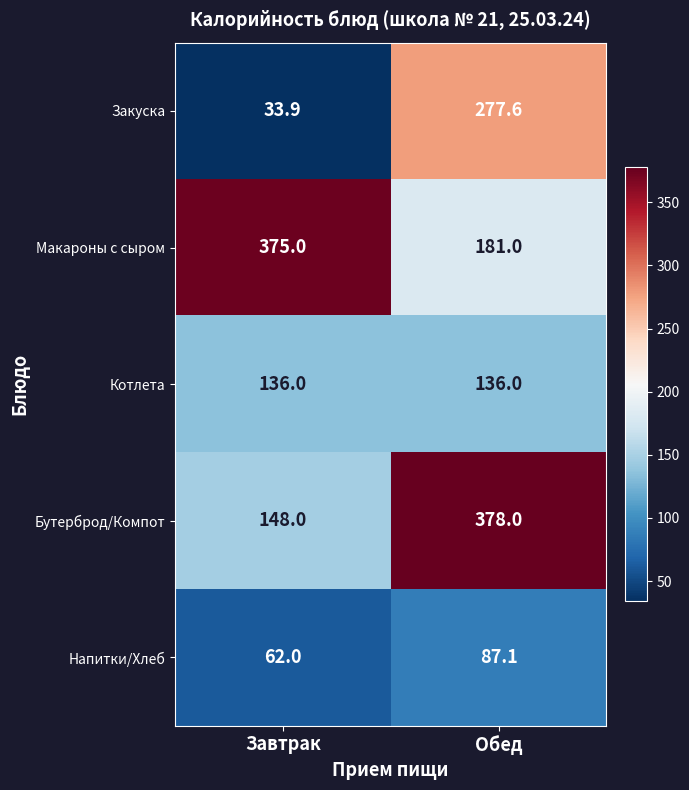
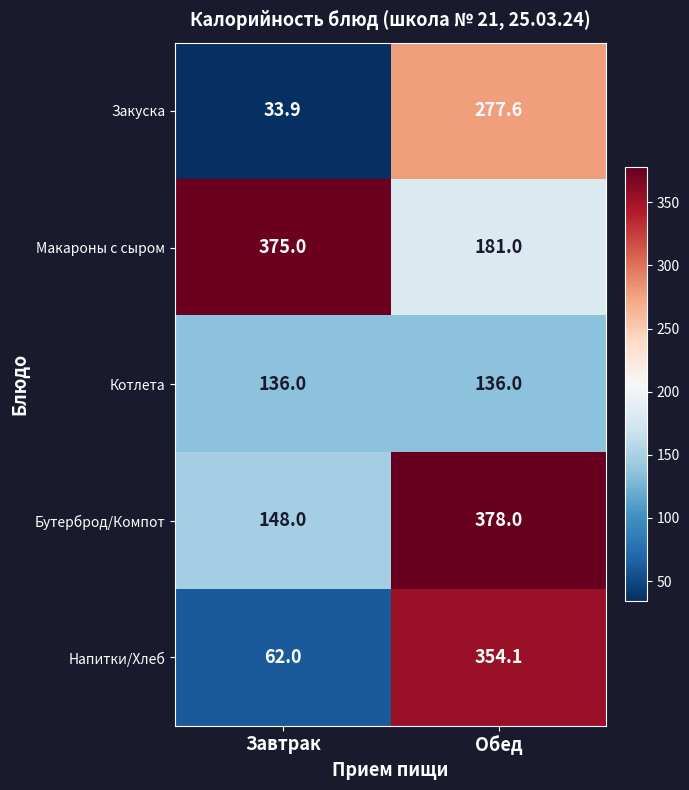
Напитки/Хлеб, Обед: 87.1 -> 354.1
